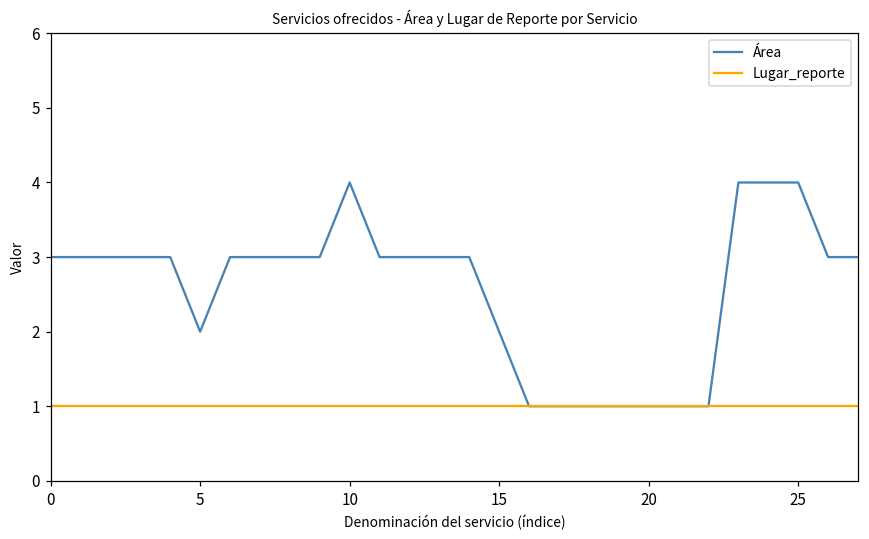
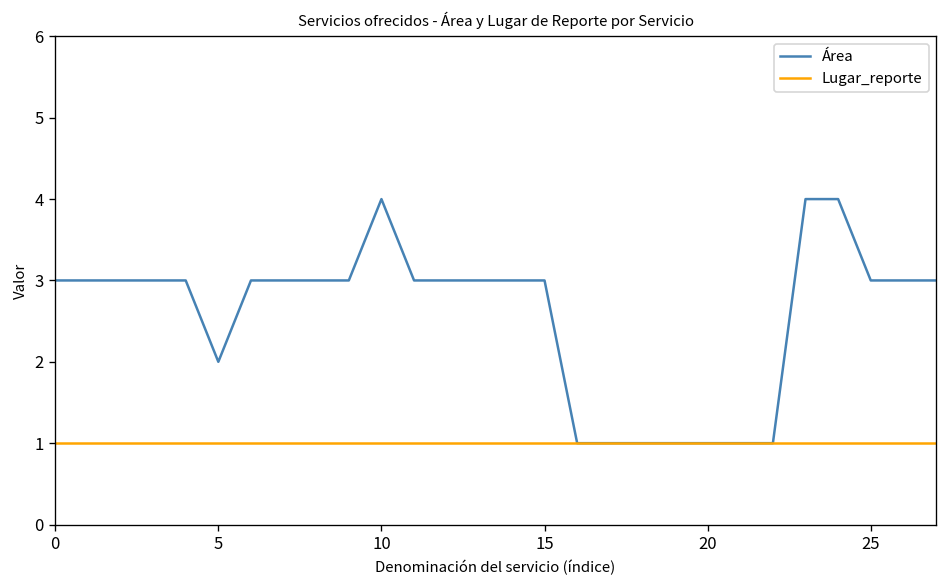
Área, 15: 2 -> 3
Área, 25: 4 -> 3
